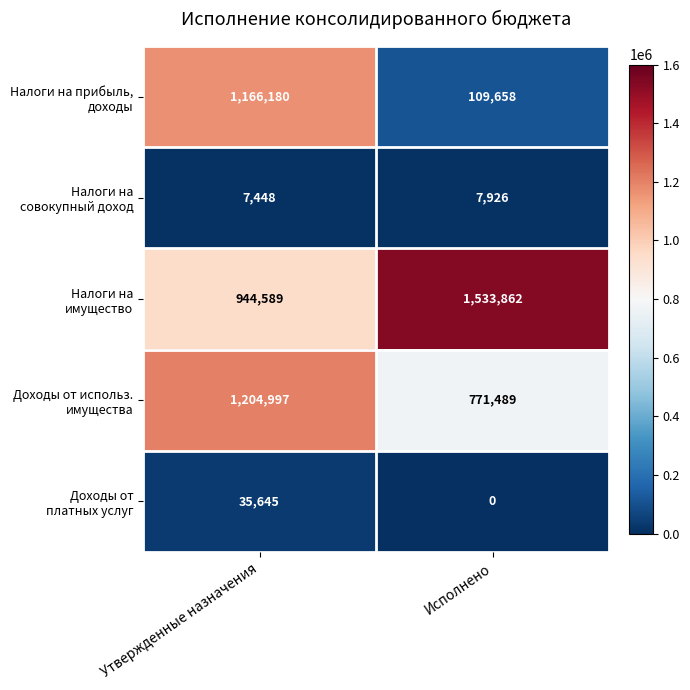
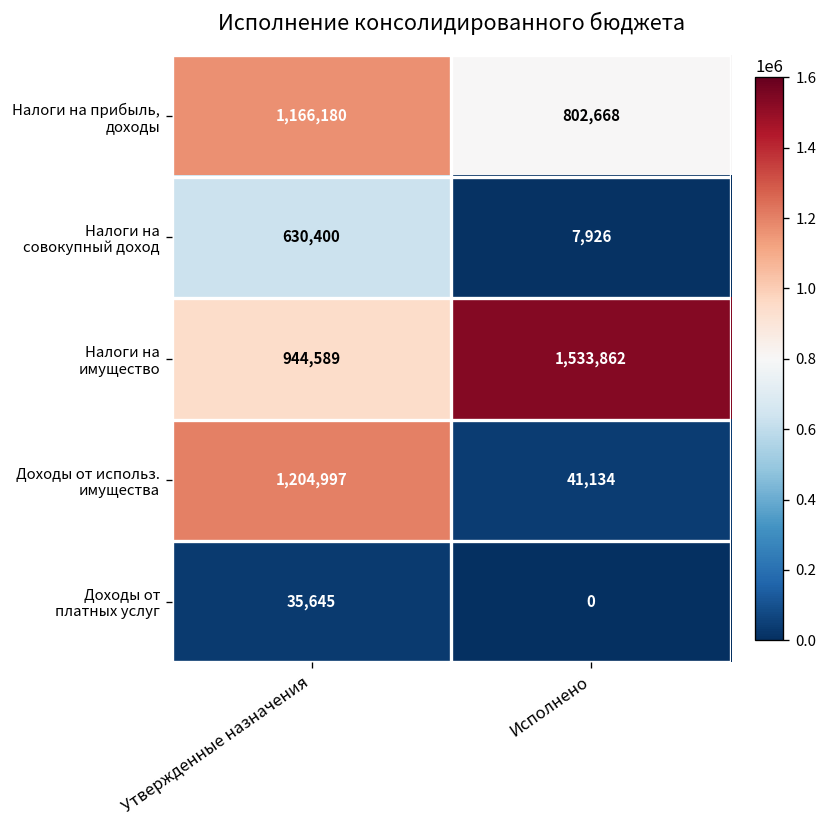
Налоги на прибыль, доходы, Исполнено: 109,658 -> 802,668
Налоги на совокупный доход, Утвержденные назначения: 7,448 -> 630,400
Доходы от использ. имущества, Исполнено: 771,489 -> 41,134
